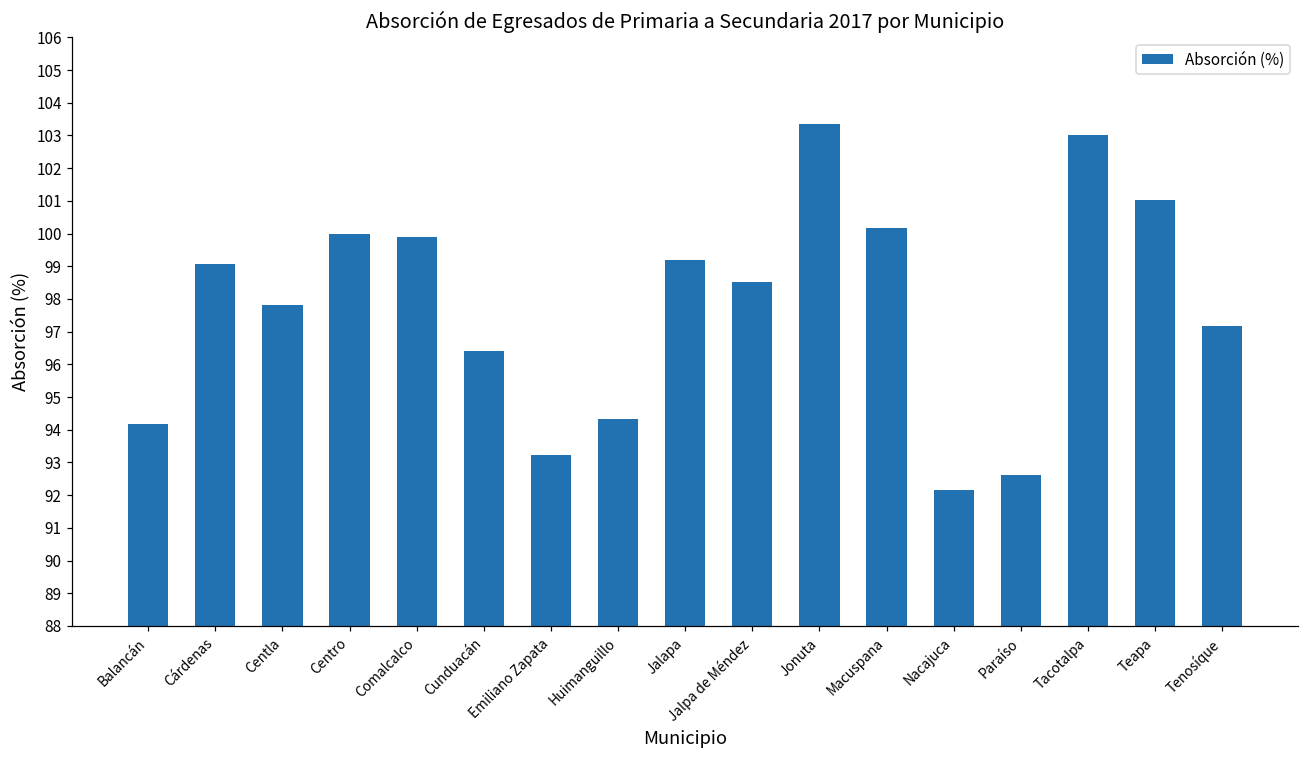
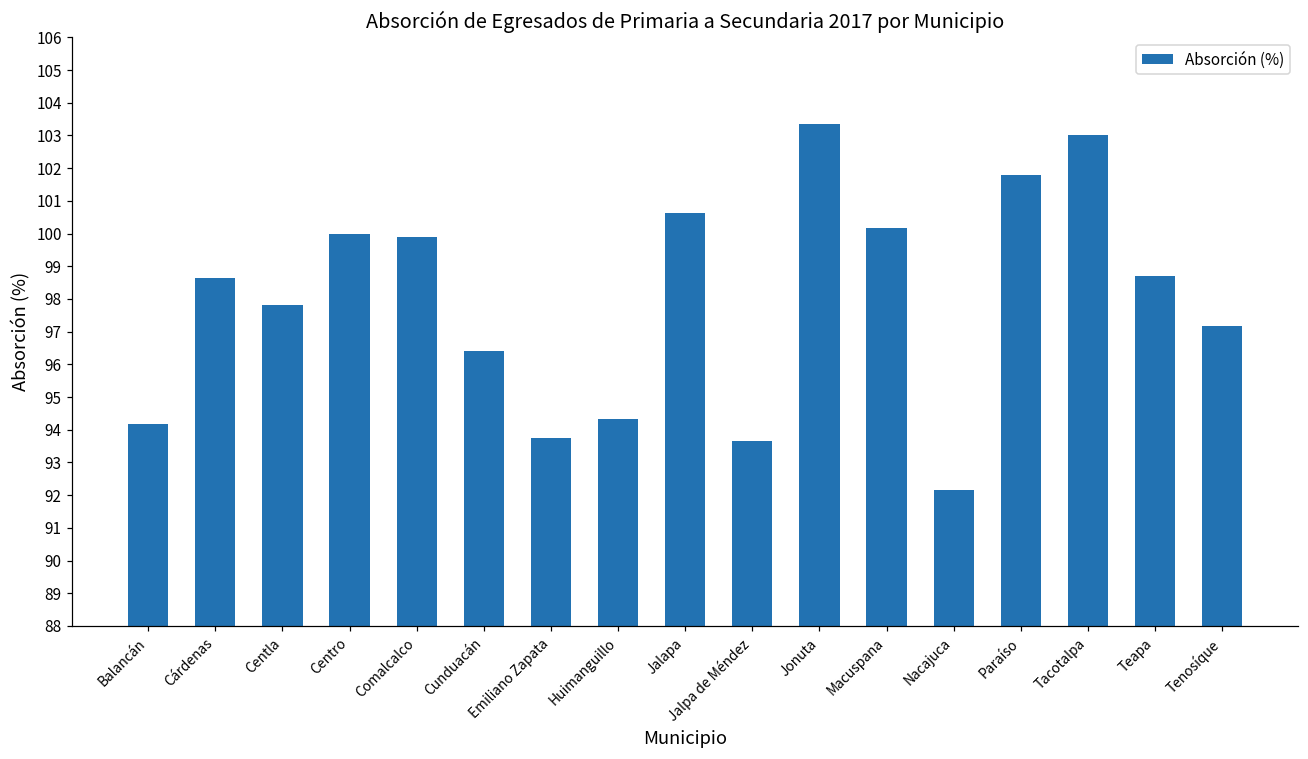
Cárdenas: 99.1 -> 98.6
Emiliano Zapata: 93.2 -> 93.8
Jalapa: 99.2 -> 100.6
Jalpa de Méndez: 98.5 -> 93.7
Paraíso: 92.6 -> 101.8
Teapa: 101.0 -> 98.7
